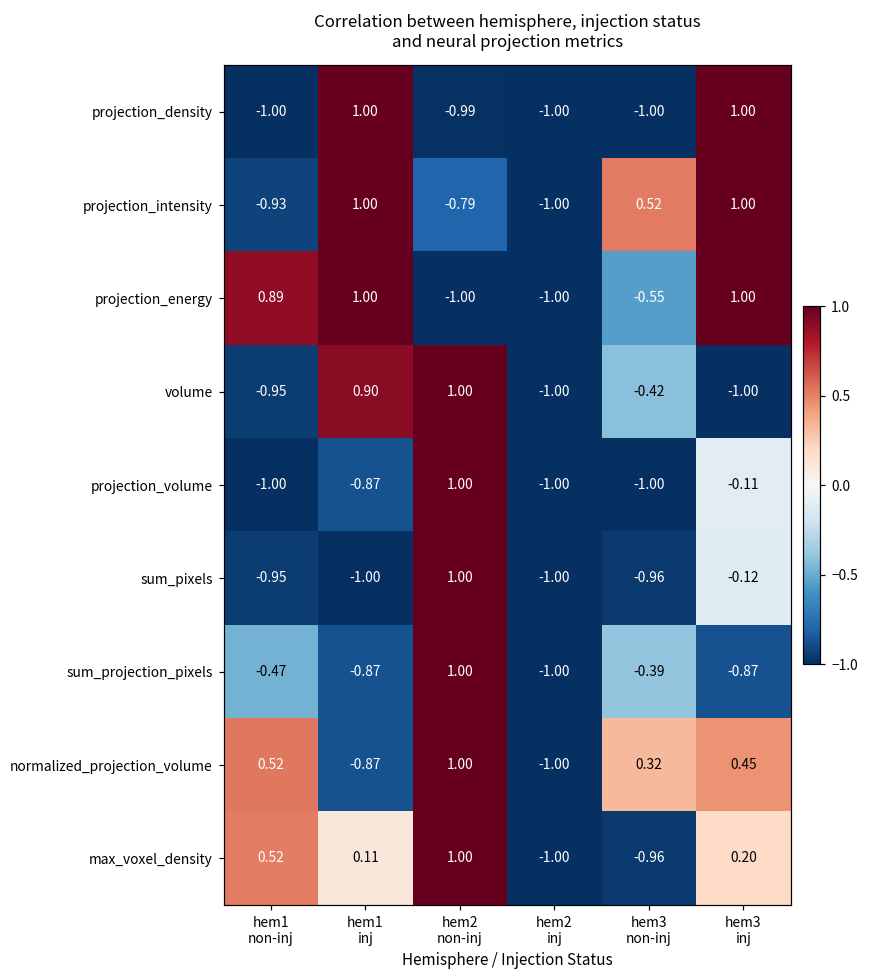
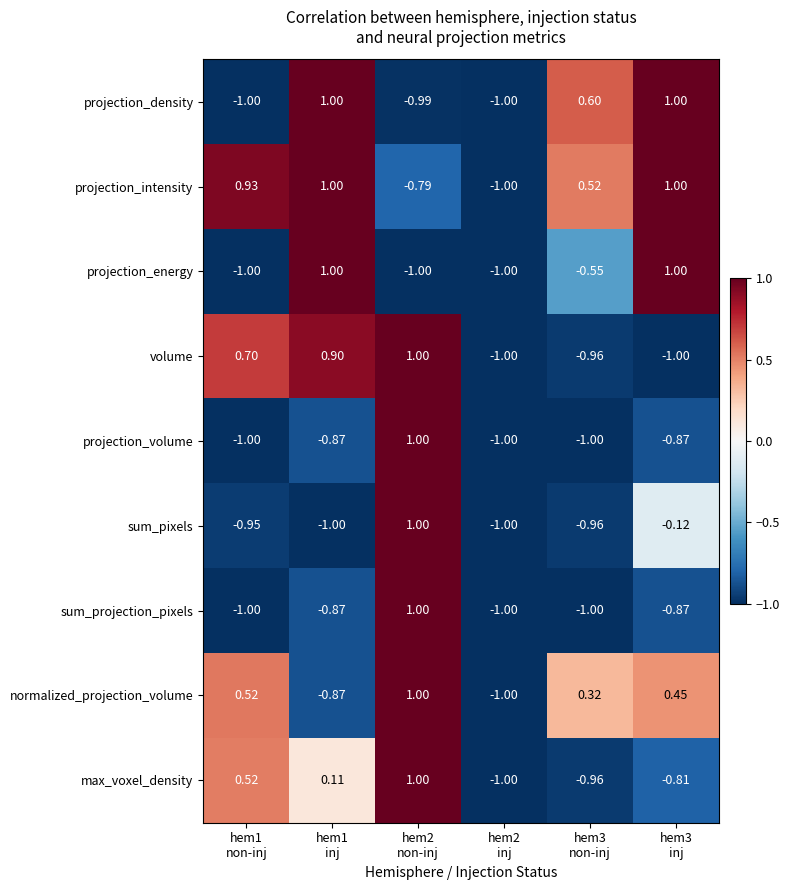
projection_density, hem3 non-inj: -1.00 -> 0.60
projection_intensity, hem1 non-inj: -0.93 -> 0.93
projection_energy, hem1 non-inj: 0.89 -> -1.00
volume, hem1 non-inj: -0.95 -> 0.70
volume, hem3 non-inj: -0.42 -> -0.96
projection_volume, hem3 inj: -0.11 -> -0.87
sum_projection_pixels, hem1 non-inj: -0.47 -> -1.00
sum_projection_pixels, hem3 non-inj: -0.39 -> -1.00
max_voxel_density, hem3 inj: 0.20 -> -0.81
